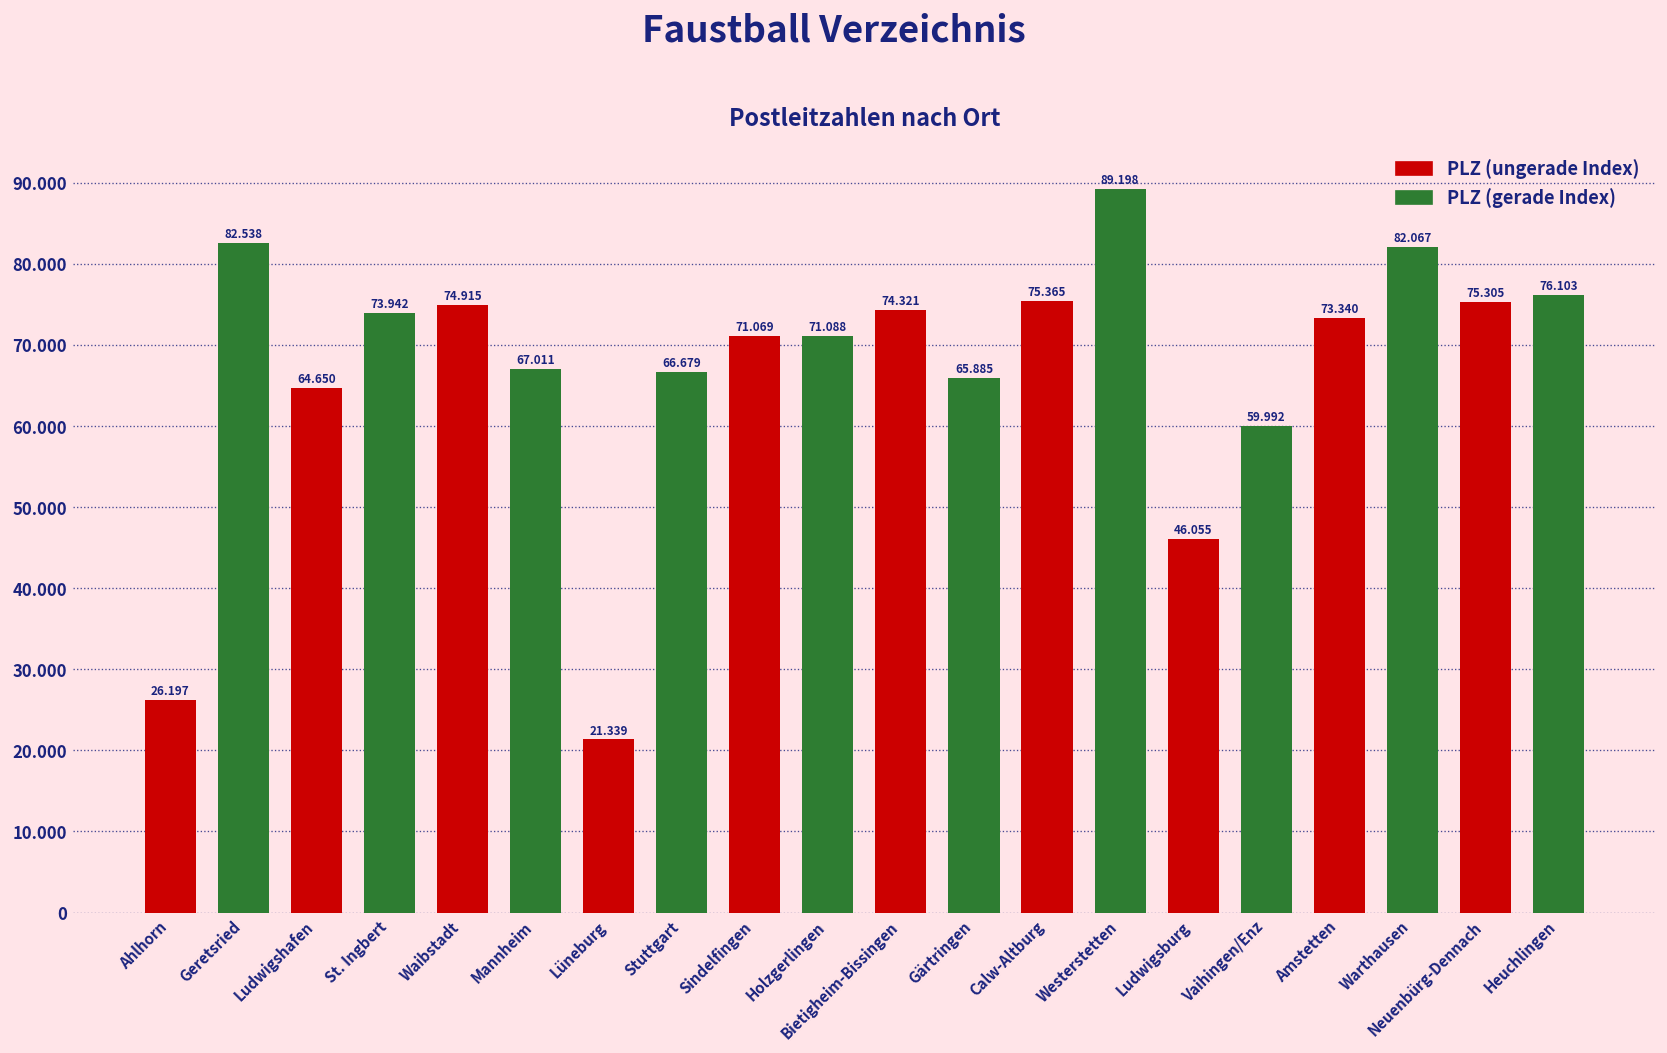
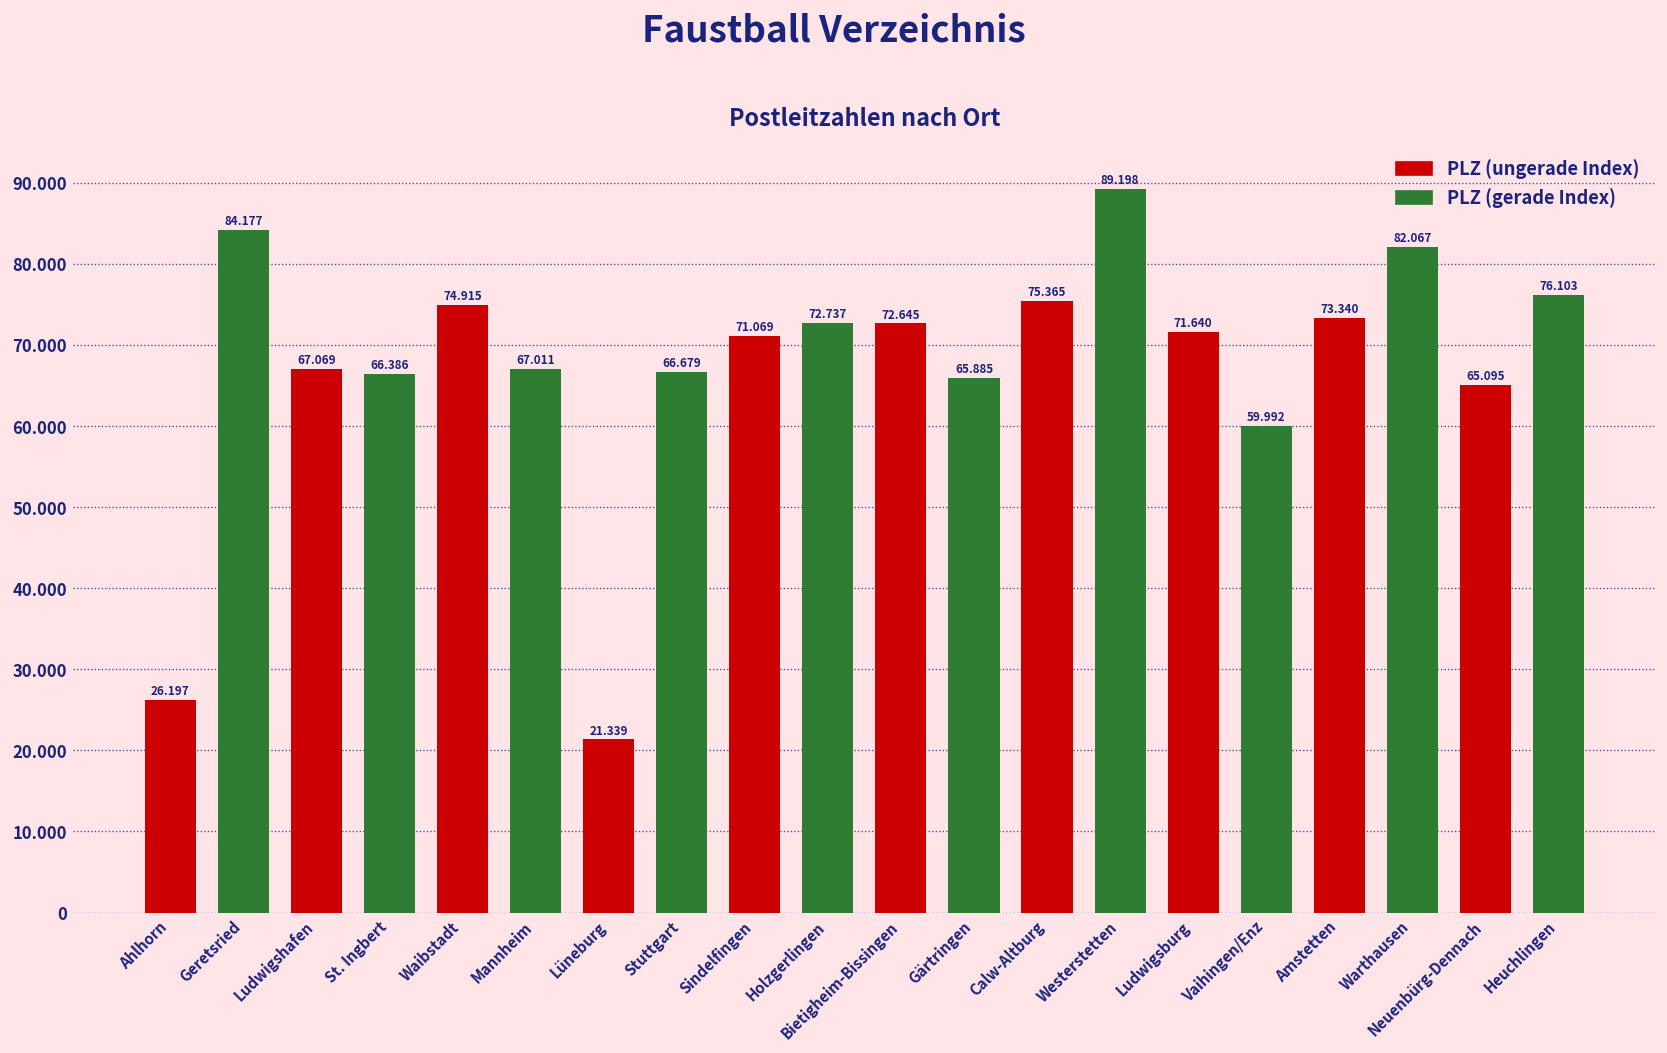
PLZ (gerade Index), Geretsried: 82.538 -> 84.177
PLZ (ungerade Index), Ludwigshafen: 64.650 -> 67.069
PLZ (gerade Index), St. Ingbert: 73.942 -> 66.386
PLZ (gerade Index), Holzgerlingen: 71.088 -> 72.737
PLZ (ungerade Index), Bietigheim-Bissingen: 74.321 -> 72.645
PLZ (ungerade Index), Ludwigsburg: 46.055 -> 71.640
PLZ (ungerade Index), Neuenbürg-Dennach: 75.305 -> 65.095
